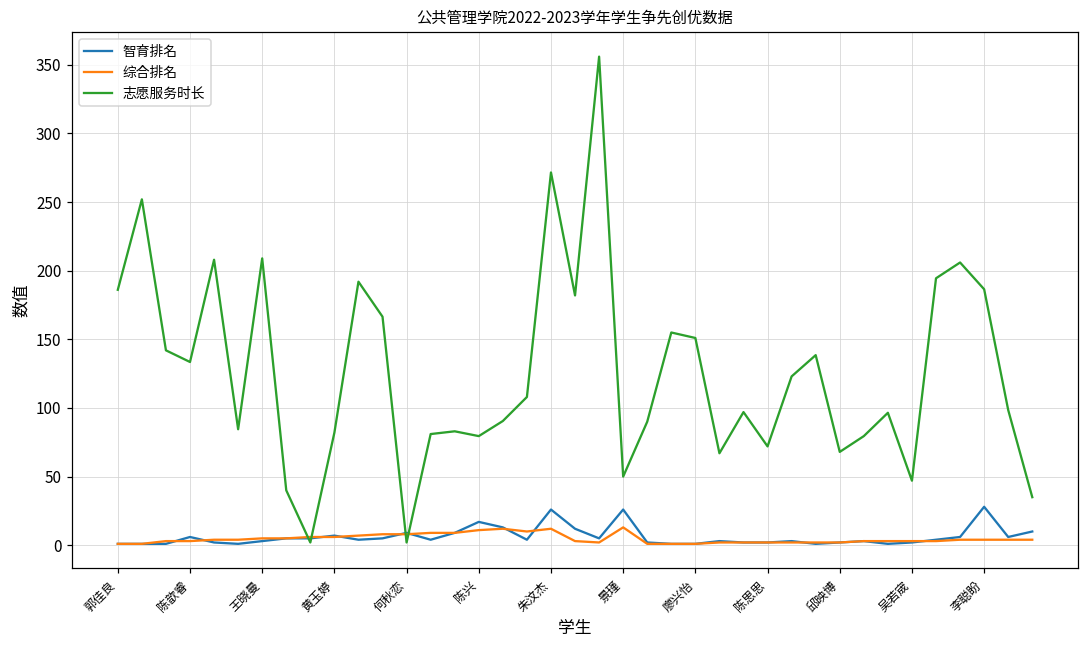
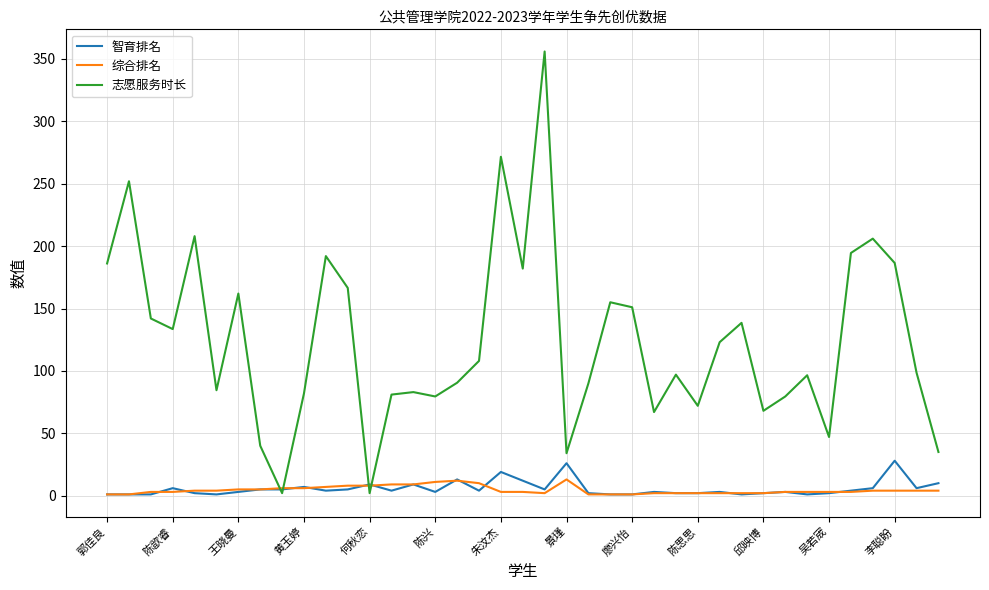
志愿服务时长, 王晓曼: 209 -> 162
智育排名, 陈兴: 17 -> 3
智育排名, 朱汶杰: 26 -> 19
综合排名, 朱汶杰: 12 -> 3
志愿服务时长, 景瑾: 50 -> 34
